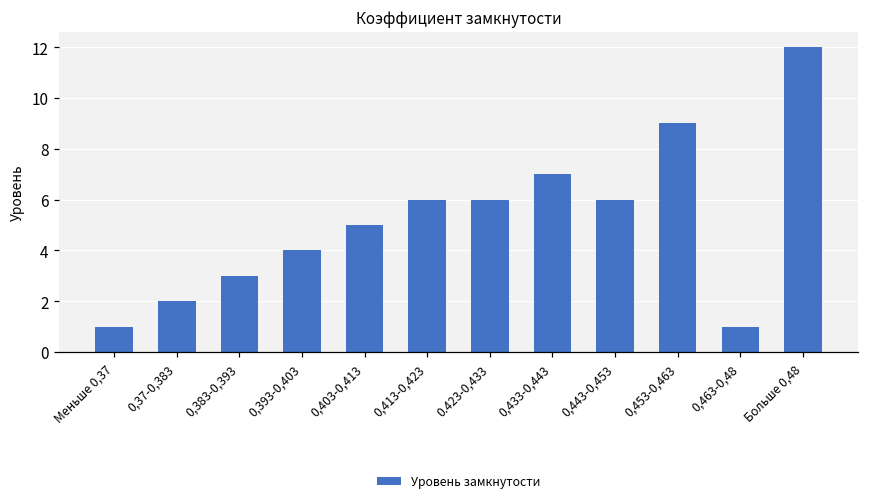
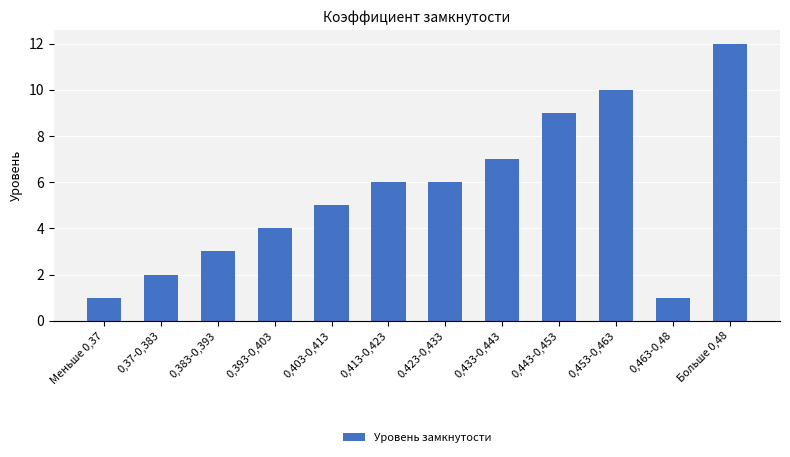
0,443-0,453: 6 -> 9
0,453-0,463: 9 -> 10
